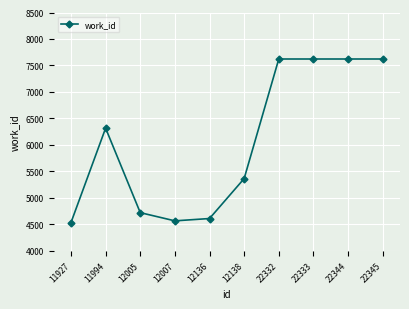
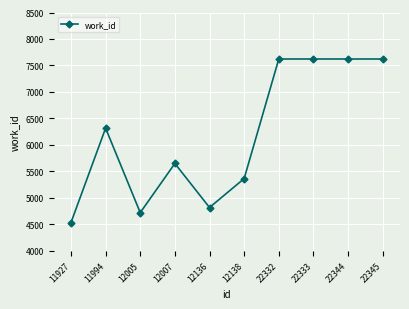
12007: 4600 -> 5600
12136: 4600 -> 4800
